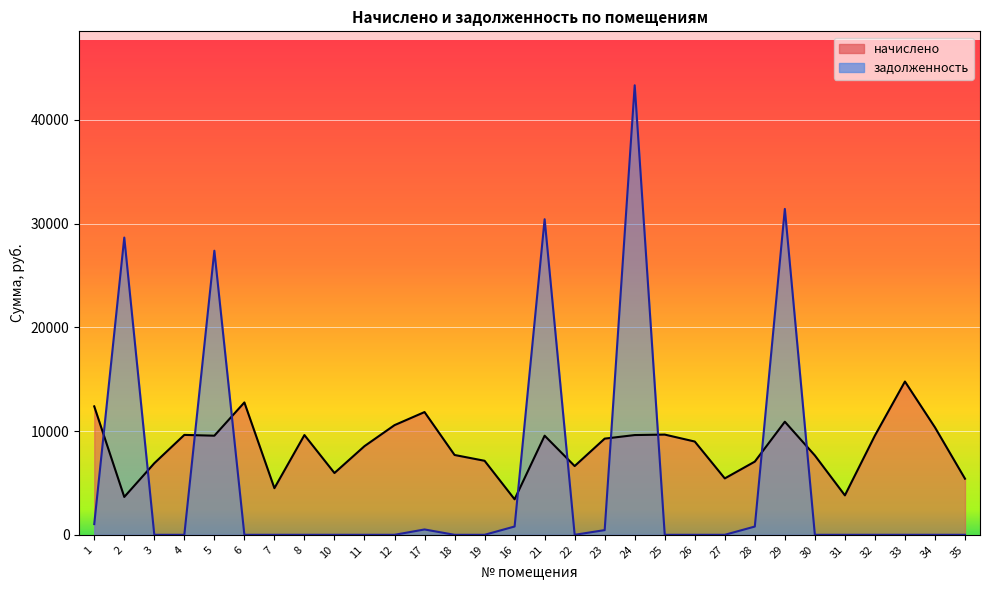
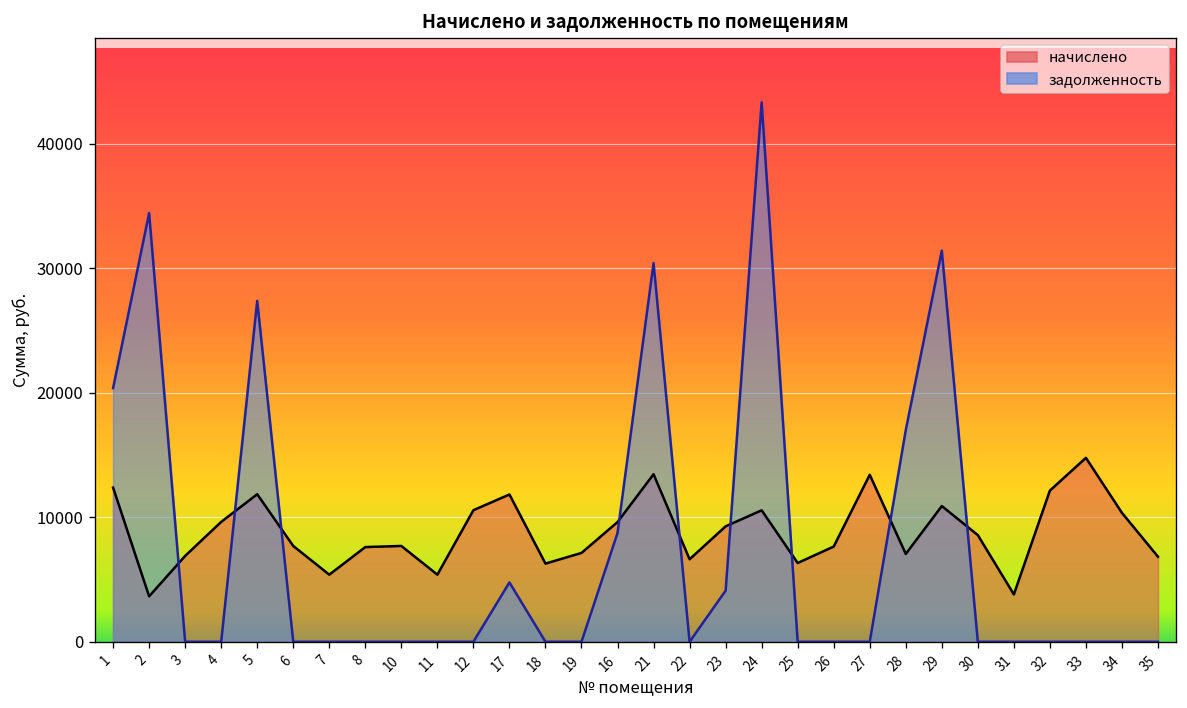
задолженность, 1: 1000 -> 20400
задолженность, 2: 28700 -> 34400
начислено, 5: 9600 -> 11900
начислено, 6: 12800 -> 7700
начислено, 7: 4500 -> 5400
начислено, 8: 9600 -> 7600
начислено, 10: 6000 -> 7700
начислено, 11: 8500 -> 5400
задолженность, 17: 500 -> 4800
начислено, 18: 7700 -> 6300
начислено, 16: 3400 -> 9600
задолженность, 16: 800 -> 8700
начислено, 21: 9600 -> 13500
задолженность, 23: 500 -> 4100
начислено, 24: 9600 -> 10600
начислено, 25: 9700 -> 6300
начислено, 26: 9000 -> 7600
начислено, 27: 5400 -> 13400
задолженность, 28: 800 -> 17000
начислено, 30: 7600 -> 8600
начислено, 32: 9600 -> 12100
начислено, 35: 5400 -> 6800
